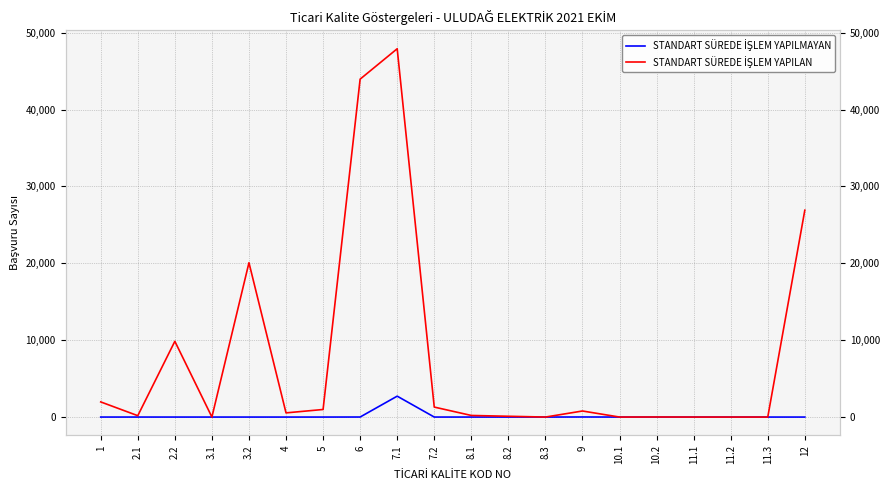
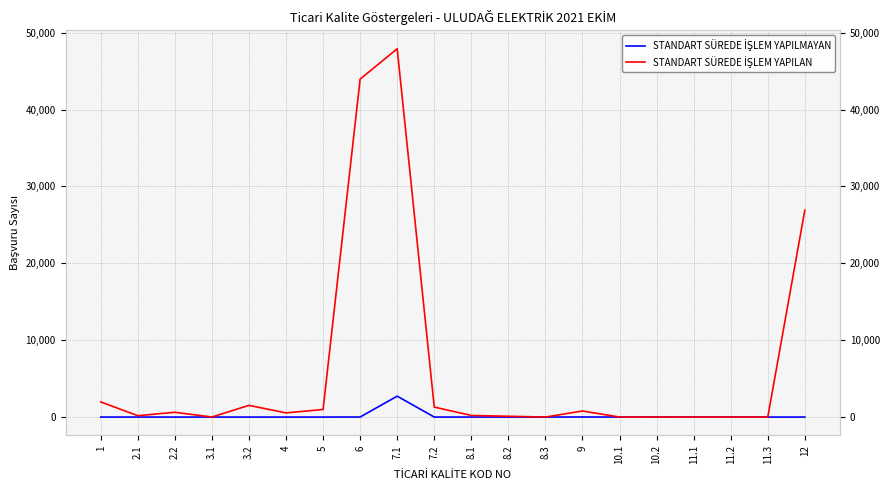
STANDART SÜREDE İŞLEM YAPILAN, 2.2: 10,000 -> 1,000
STANDART SÜREDE İŞLEM YAPILAN, 3.2: 20,000 -> 2,000
